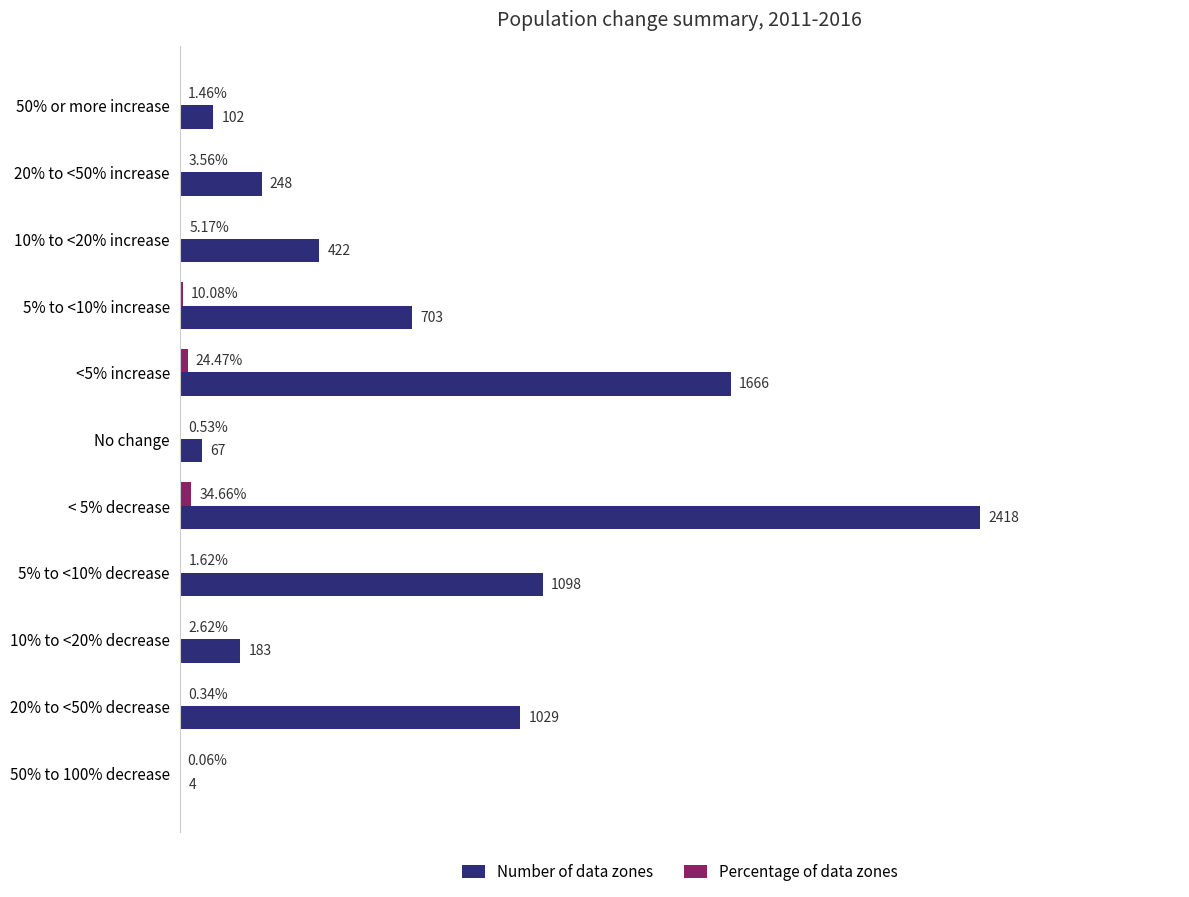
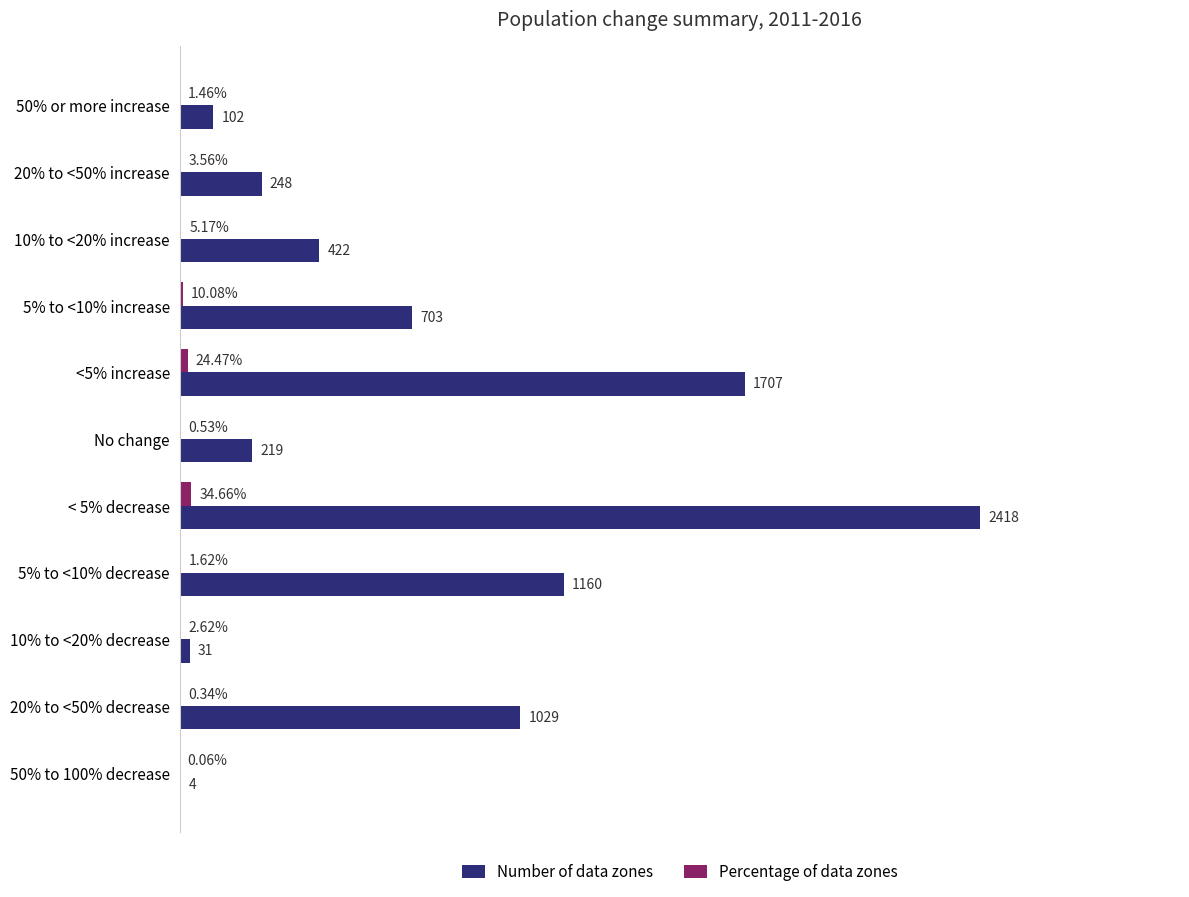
Number of data zones, <5% increase: 1666 -> 1707
Number of data zones, No change: 67 -> 219
Number of data zones, 5% to <10% decrease: 1098 -> 1160
Number of data zones, 10% to <20% decrease: 183 -> 31
